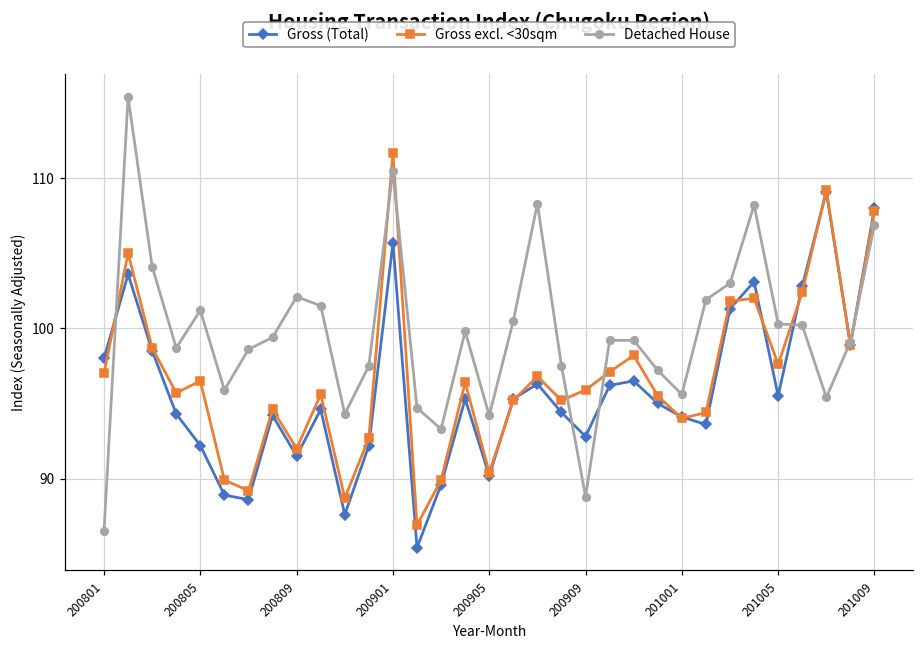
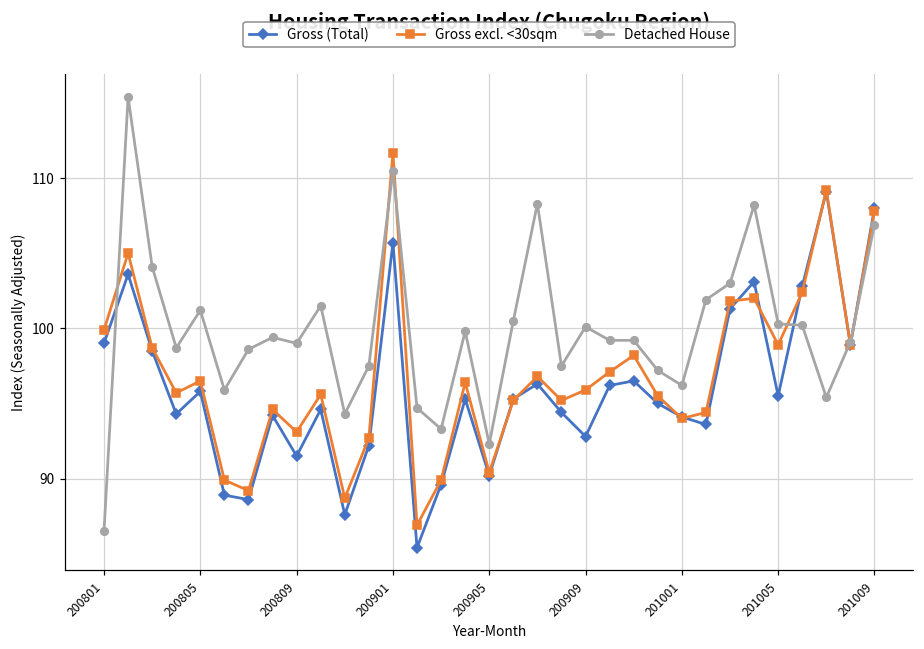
Gross (Total), 200801: 98 -> 99
Gross excl. <30sqm, 200801: 97.0 -> 99.9
Gross (Total), 200805: 92.2 -> 95.8
Gross excl. <30sqm, 200809: 92.0 -> 93.1
Detached House, 200809: 102.1 -> 99.0
Detached House, 200905: 94.2 -> 92.3
Detached House, 200909: 88.8 -> 100.1
Detached House, 201001: 95.6 -> 96.2
Gross excl. <30sqm, 201005: 97.6 -> 98.9
